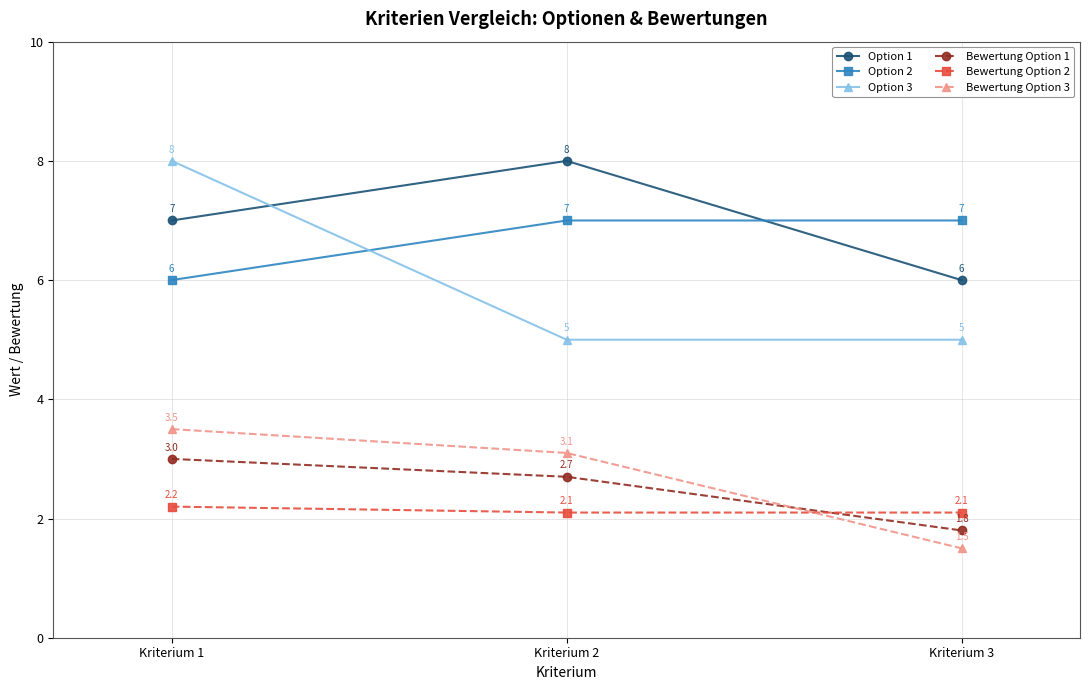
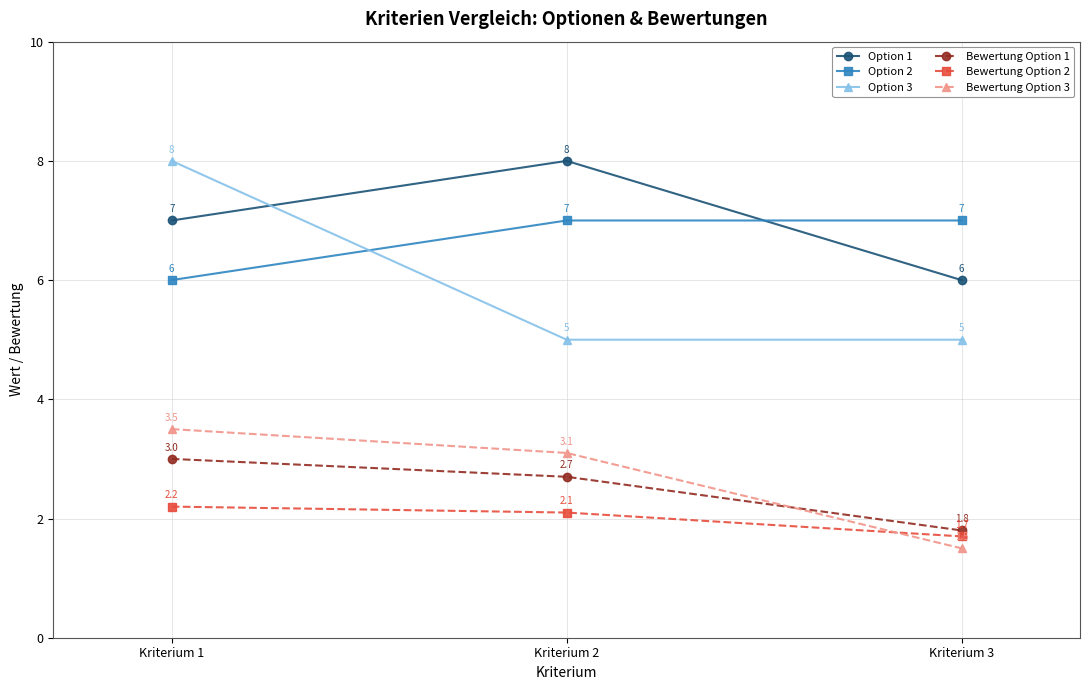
Bewertung Option 2, Kriterium 3: 2.1 -> 1.7
